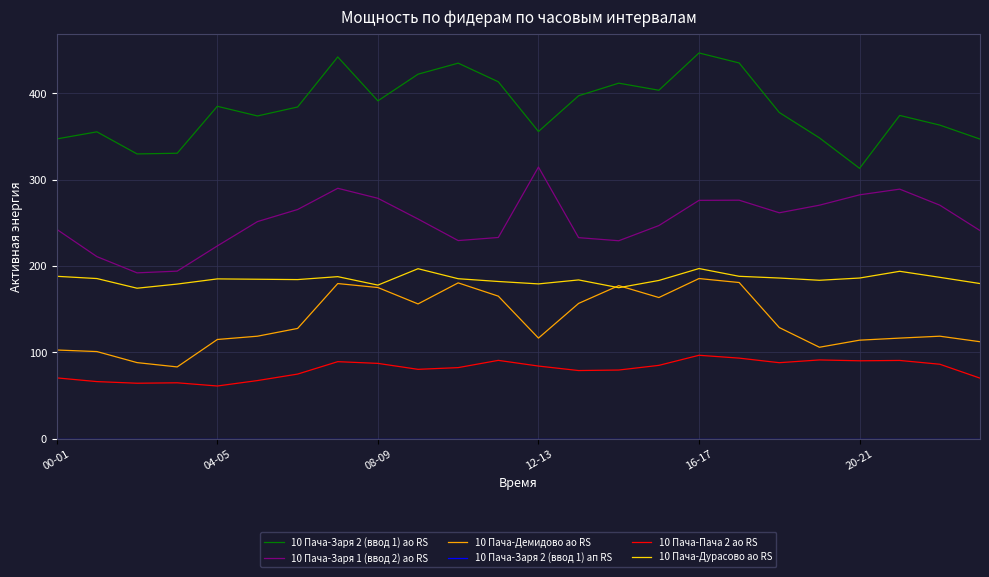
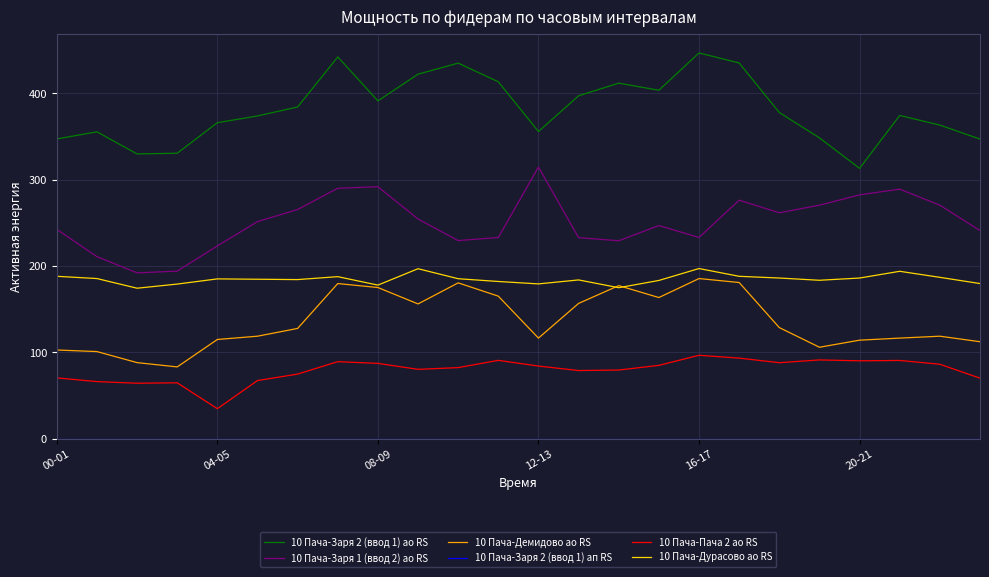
10 Пача-Заря 2 (ввод 1) ао RS, 04-05: 390 -> 370
10 Пача-Пача 2 ао RS, 04-05: 60 -> 30
10 Пача-Заря 1 (ввод 2) ао RS, 08-09: 280 -> 290
10 Пача-Заря 1 (ввод 2) ао RS, 16-17: 280 -> 230
